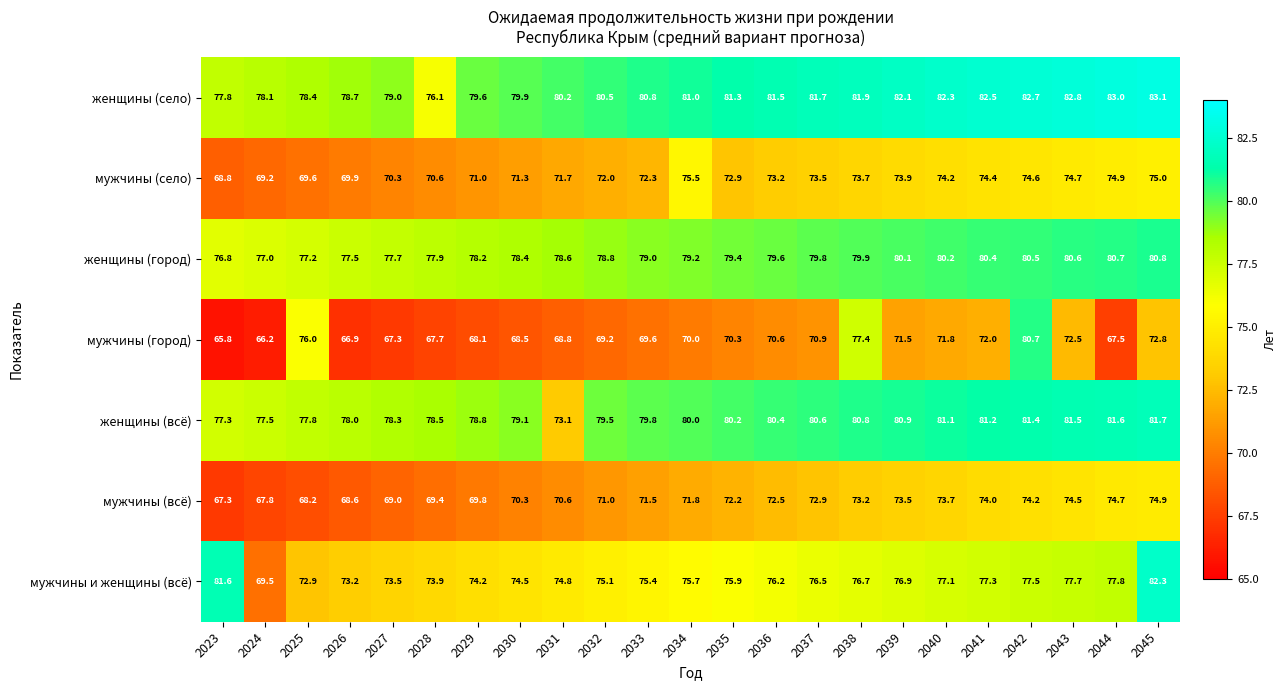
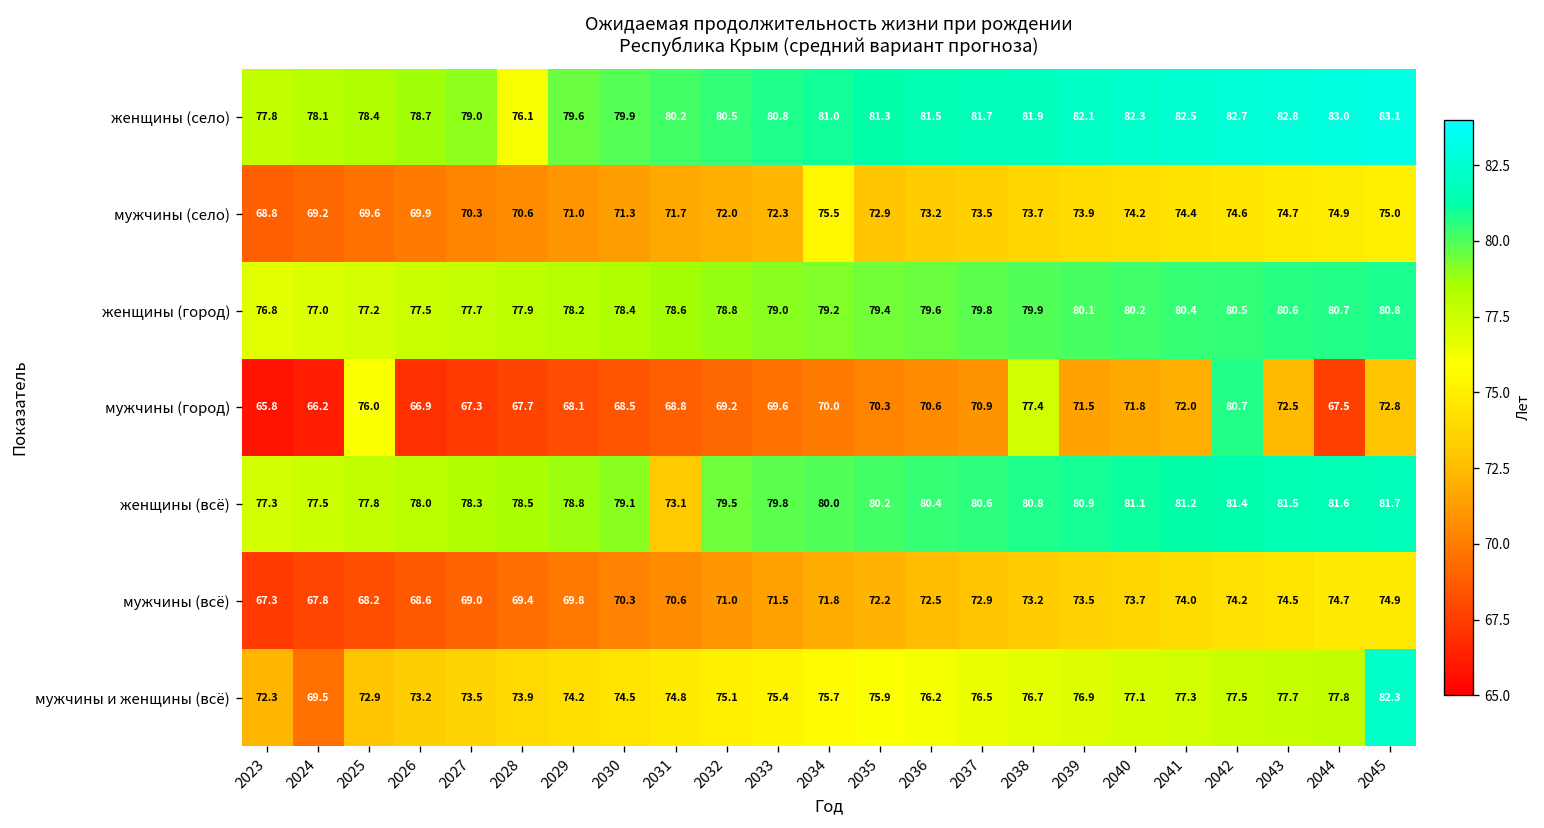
мужчины и женщины (всё), 2023: 81.6 -> 72.3
